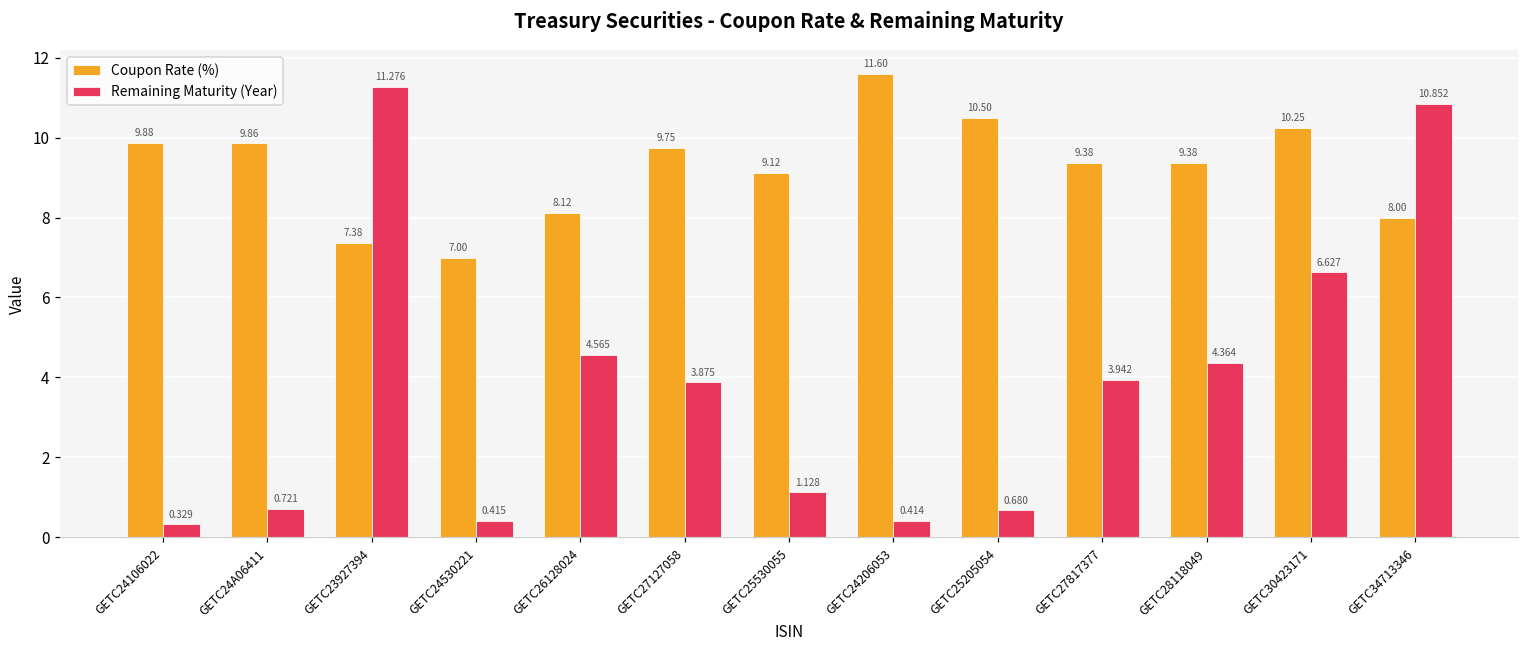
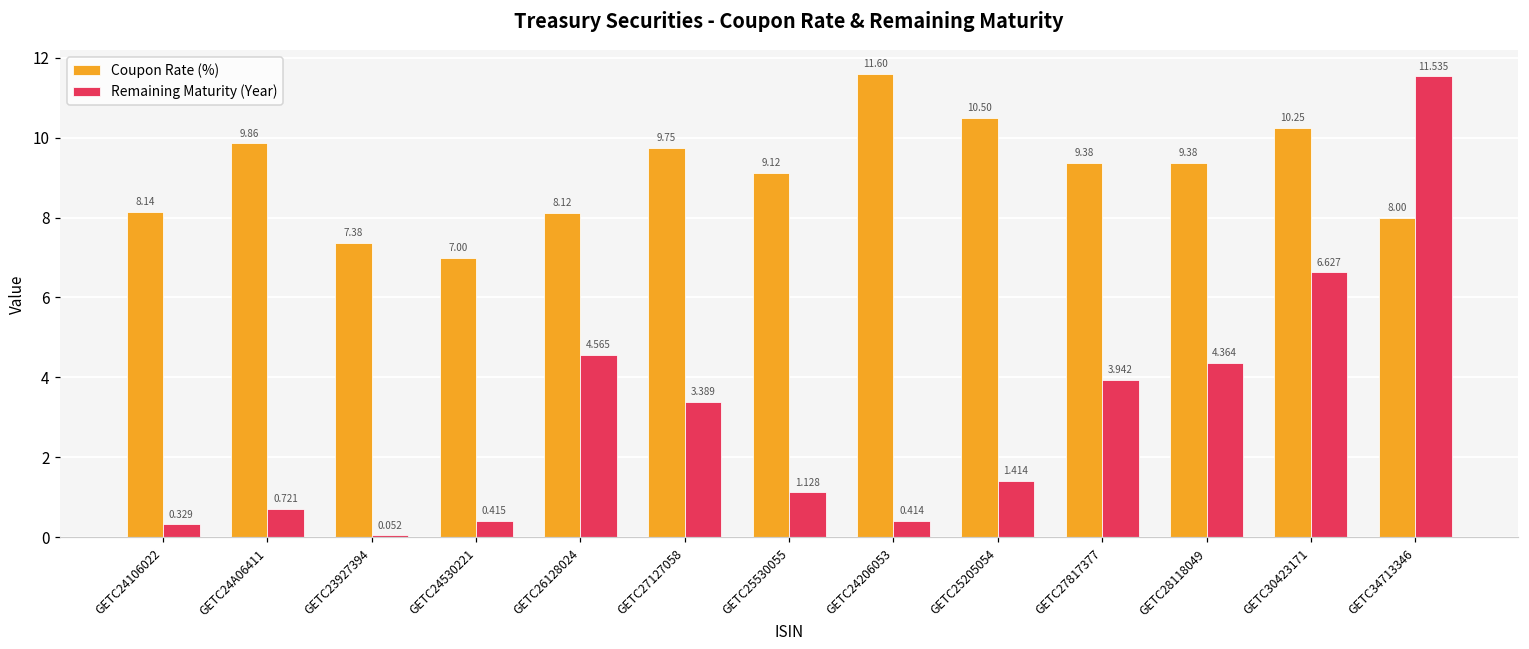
Coupon Rate (%), GETC24106022: 9.88 -> 8.14
Remaining Maturity (Year), GETC23927394: 11.276 -> 0.052
Remaining Maturity (Year), GETC27127058: 3.875 -> 3.389
Remaining Maturity (Year), GETC25205054: 0.680 -> 1.414
Remaining Maturity (Year), GETC34713346: 10.852 -> 11.535
